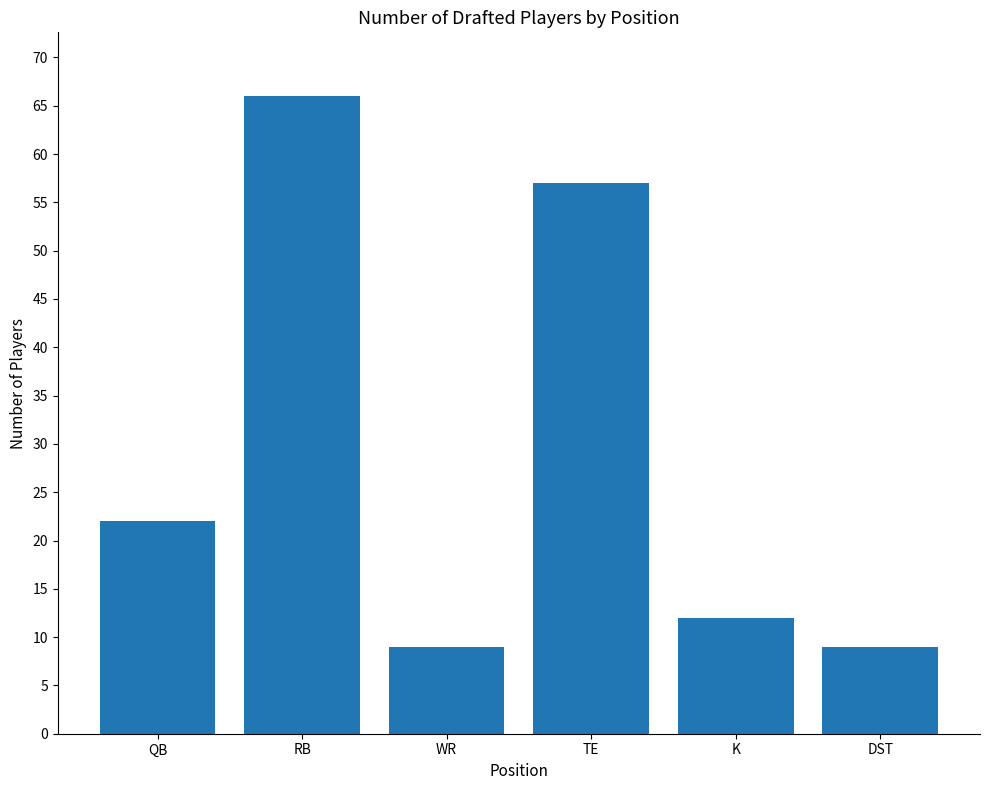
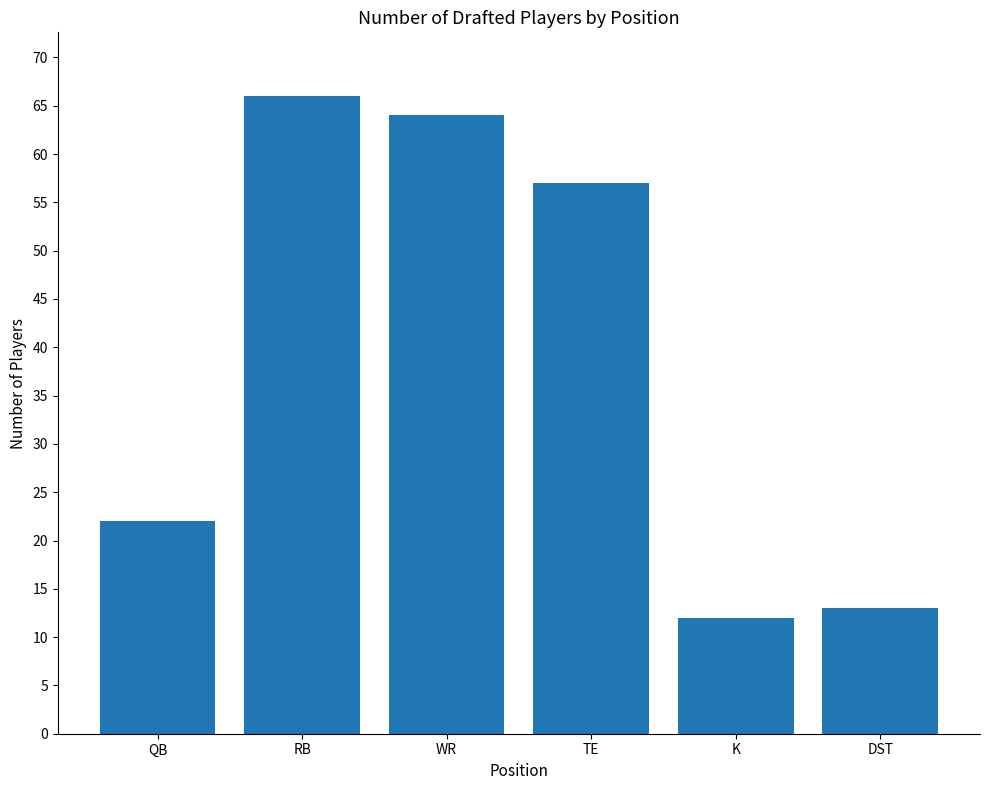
WR: 9 -> 64
DST: 9 -> 13
